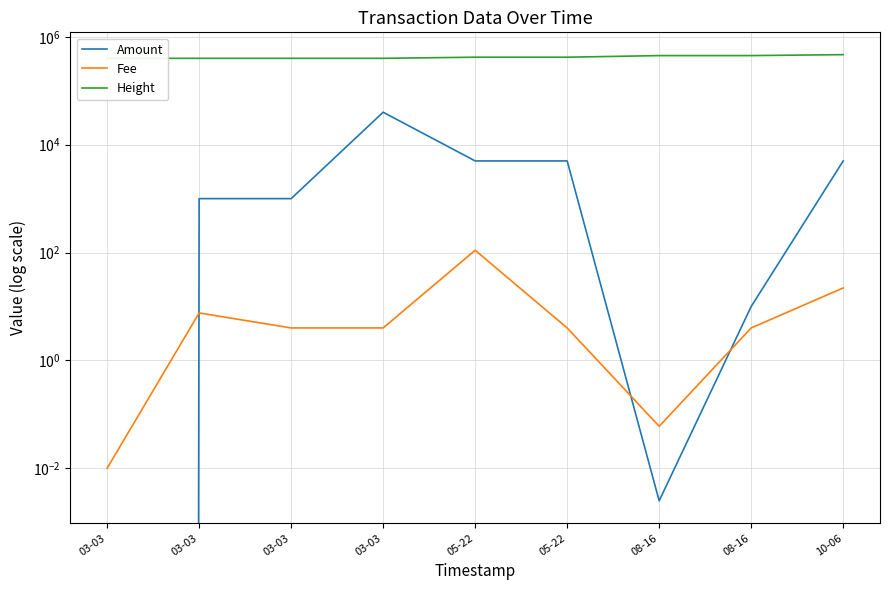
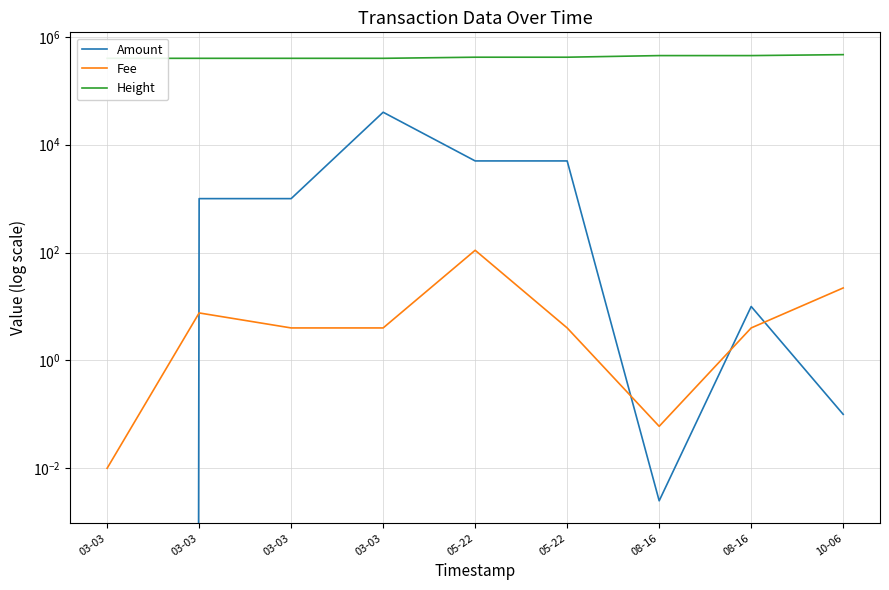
Amount, 10-06: 5000 -> 0.1
